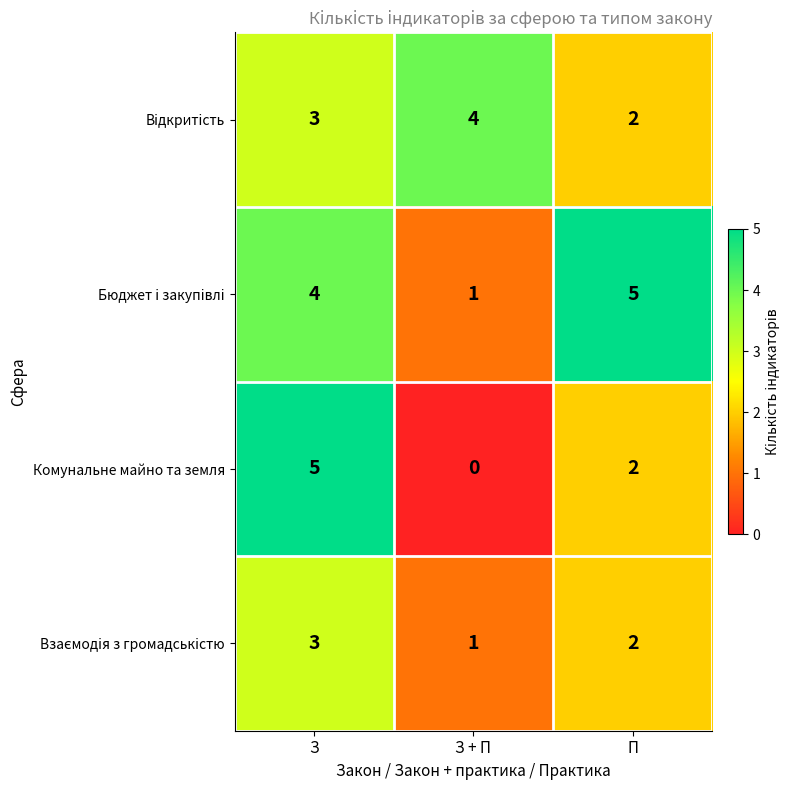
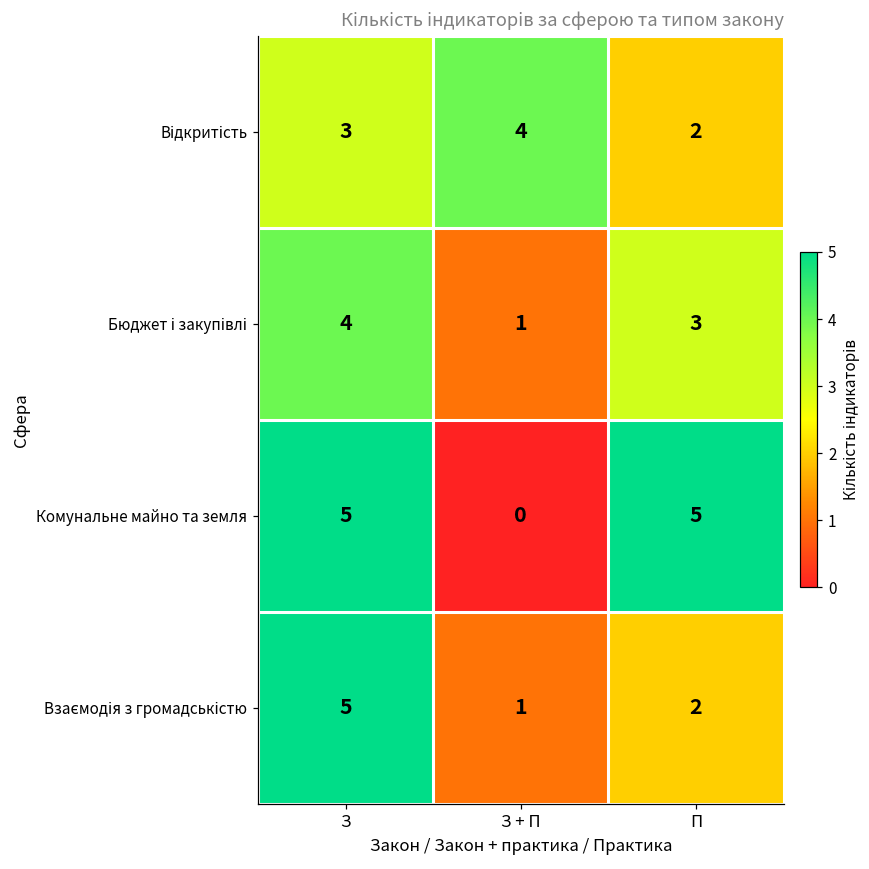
Бюджет і закупівлі, П: 5 -> 3
Комунальне майно та земля, П: 2 -> 5
Взаємодія з громадськістю, З: 3 -> 5
